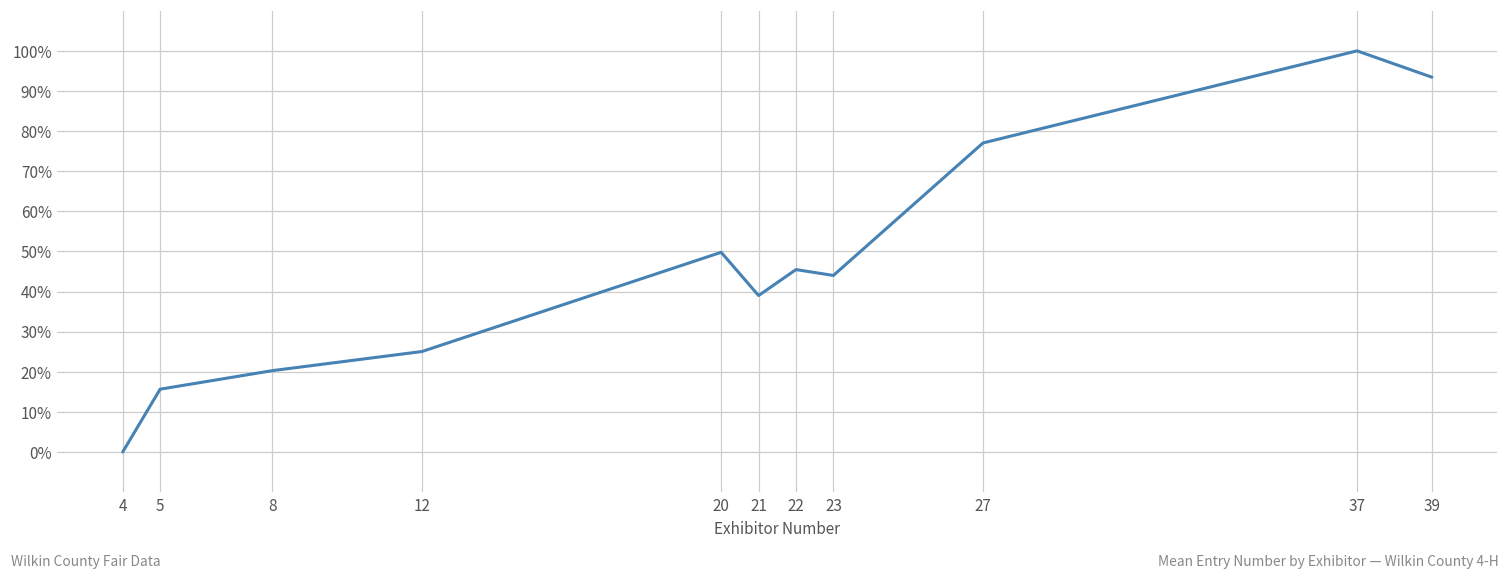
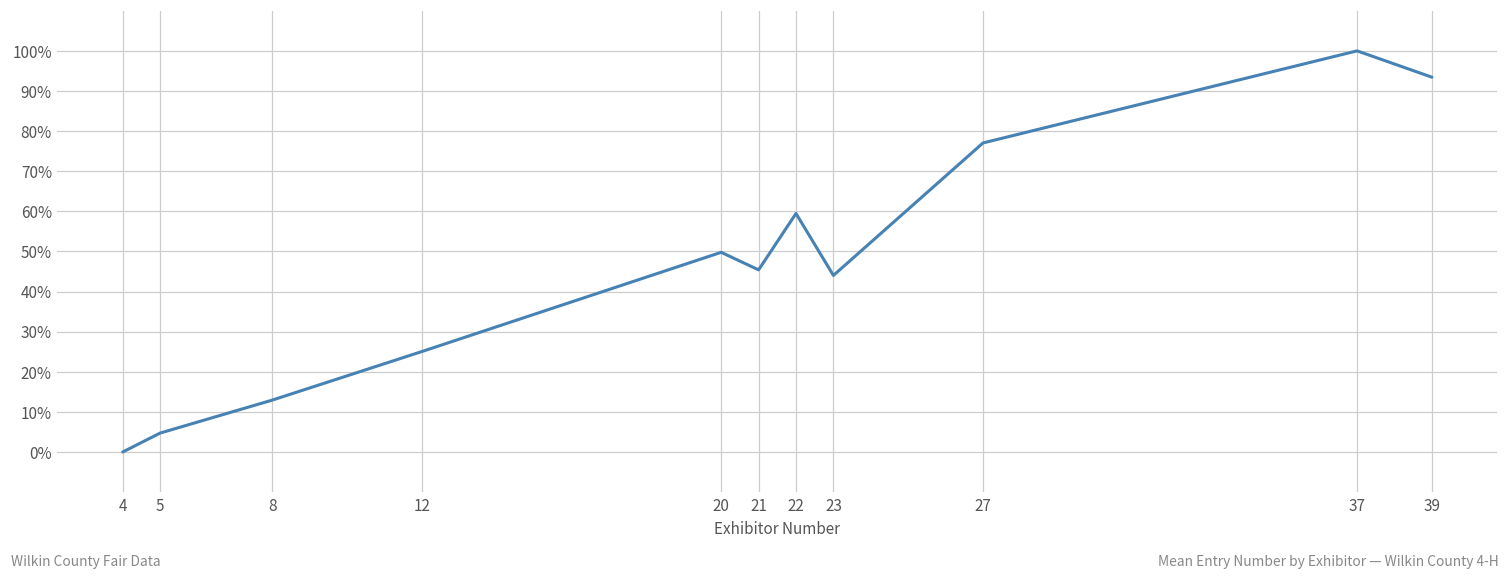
5: 16% -> 5%
8: 20% -> 13%
21: 39% -> 45%
22: 45% -> 59%
